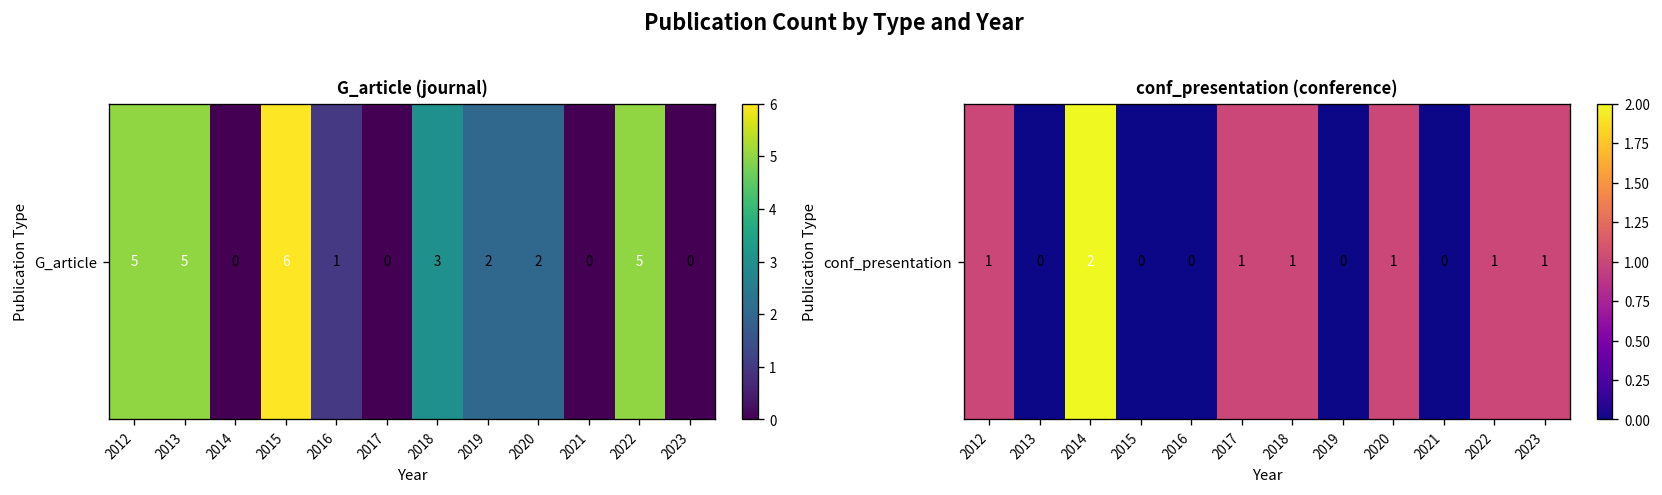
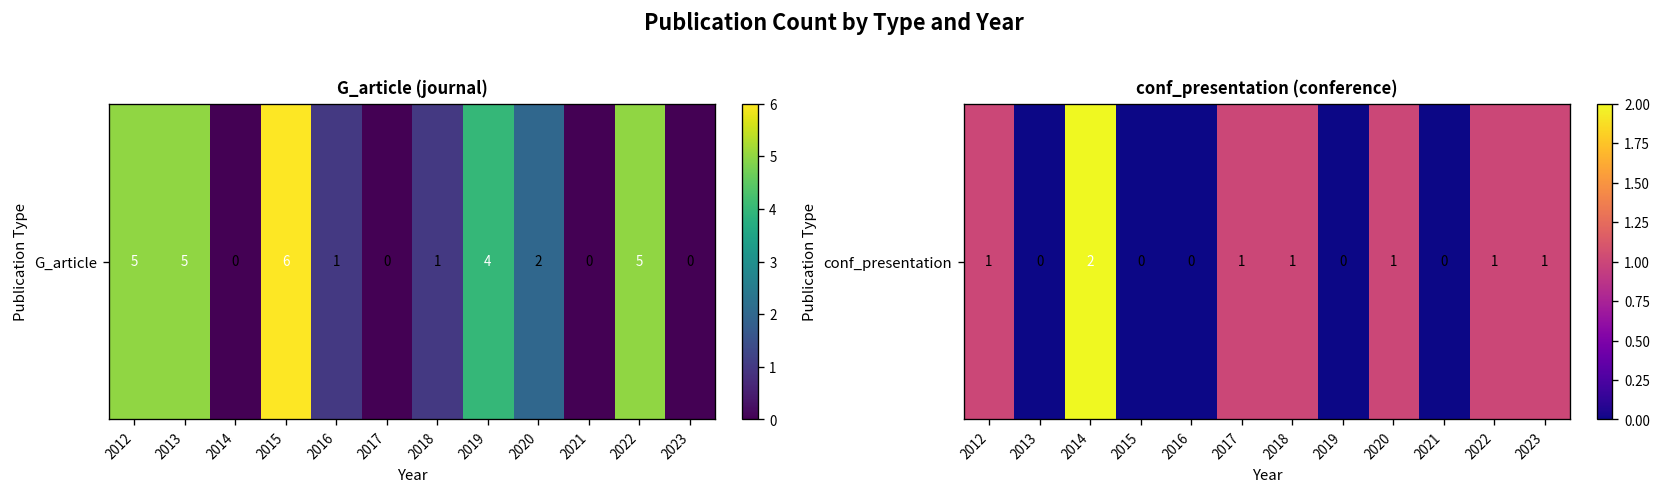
G_article (journal), G_article, 2018: 3 -> 1
G_article (journal), G_article, 2019: 2 -> 4
